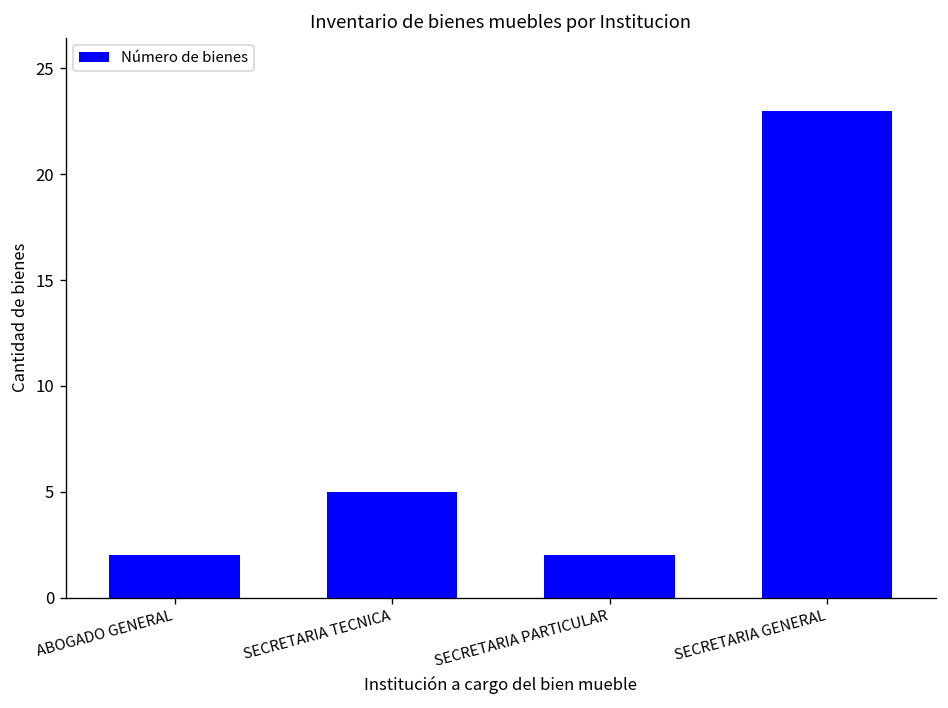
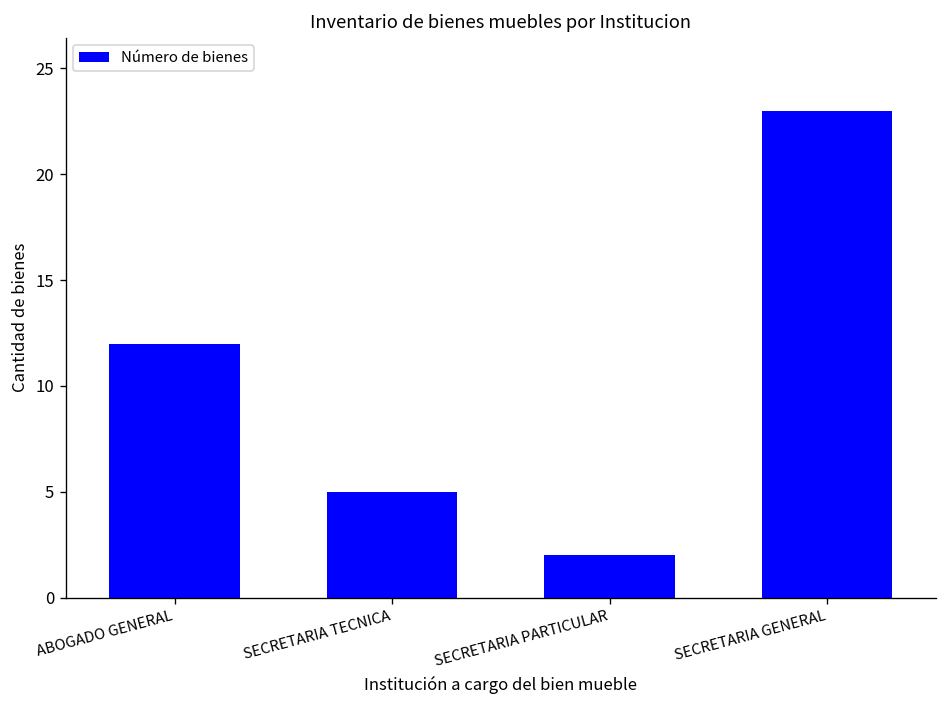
ABOGADO GENERAL: 2 -> 12
